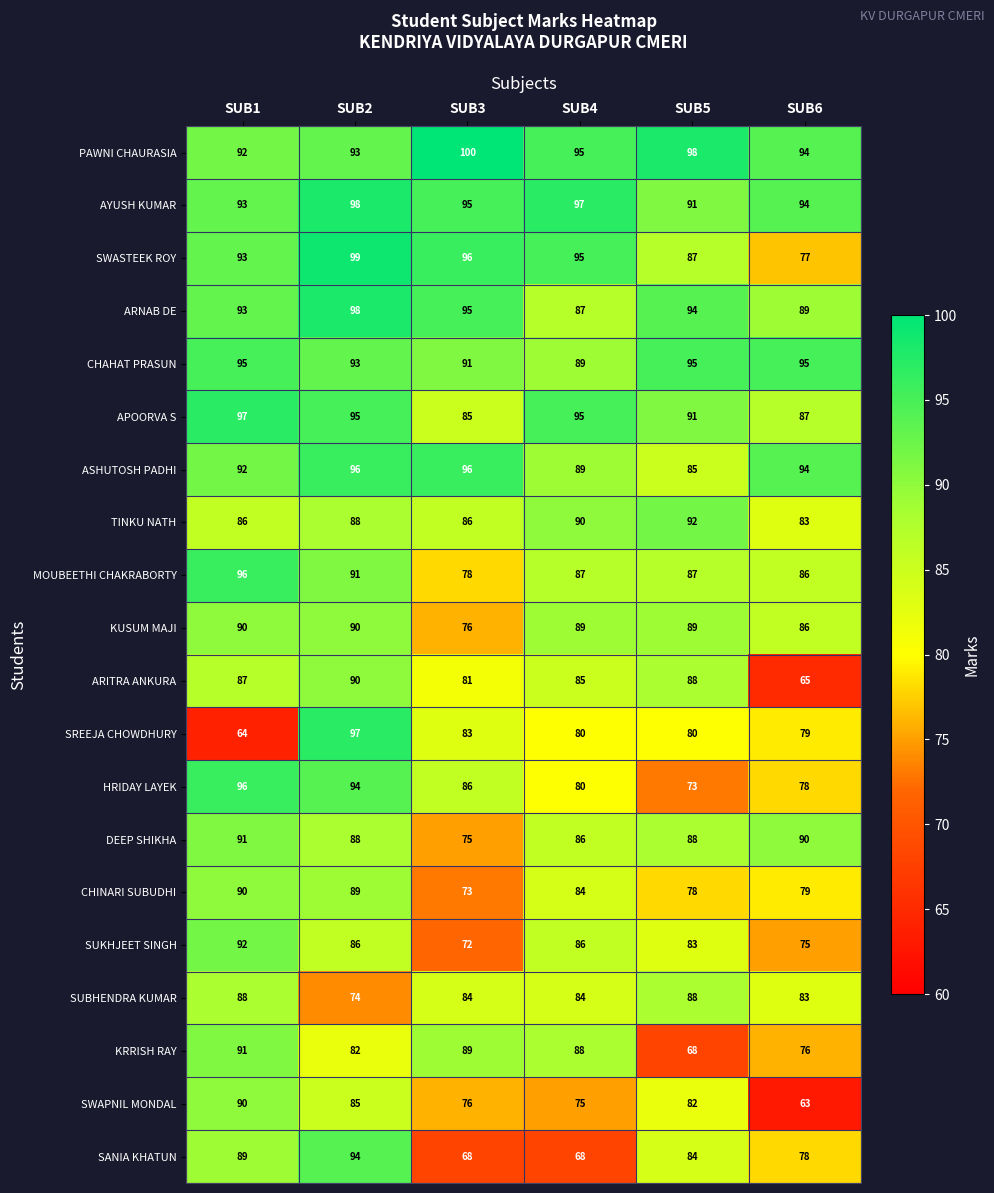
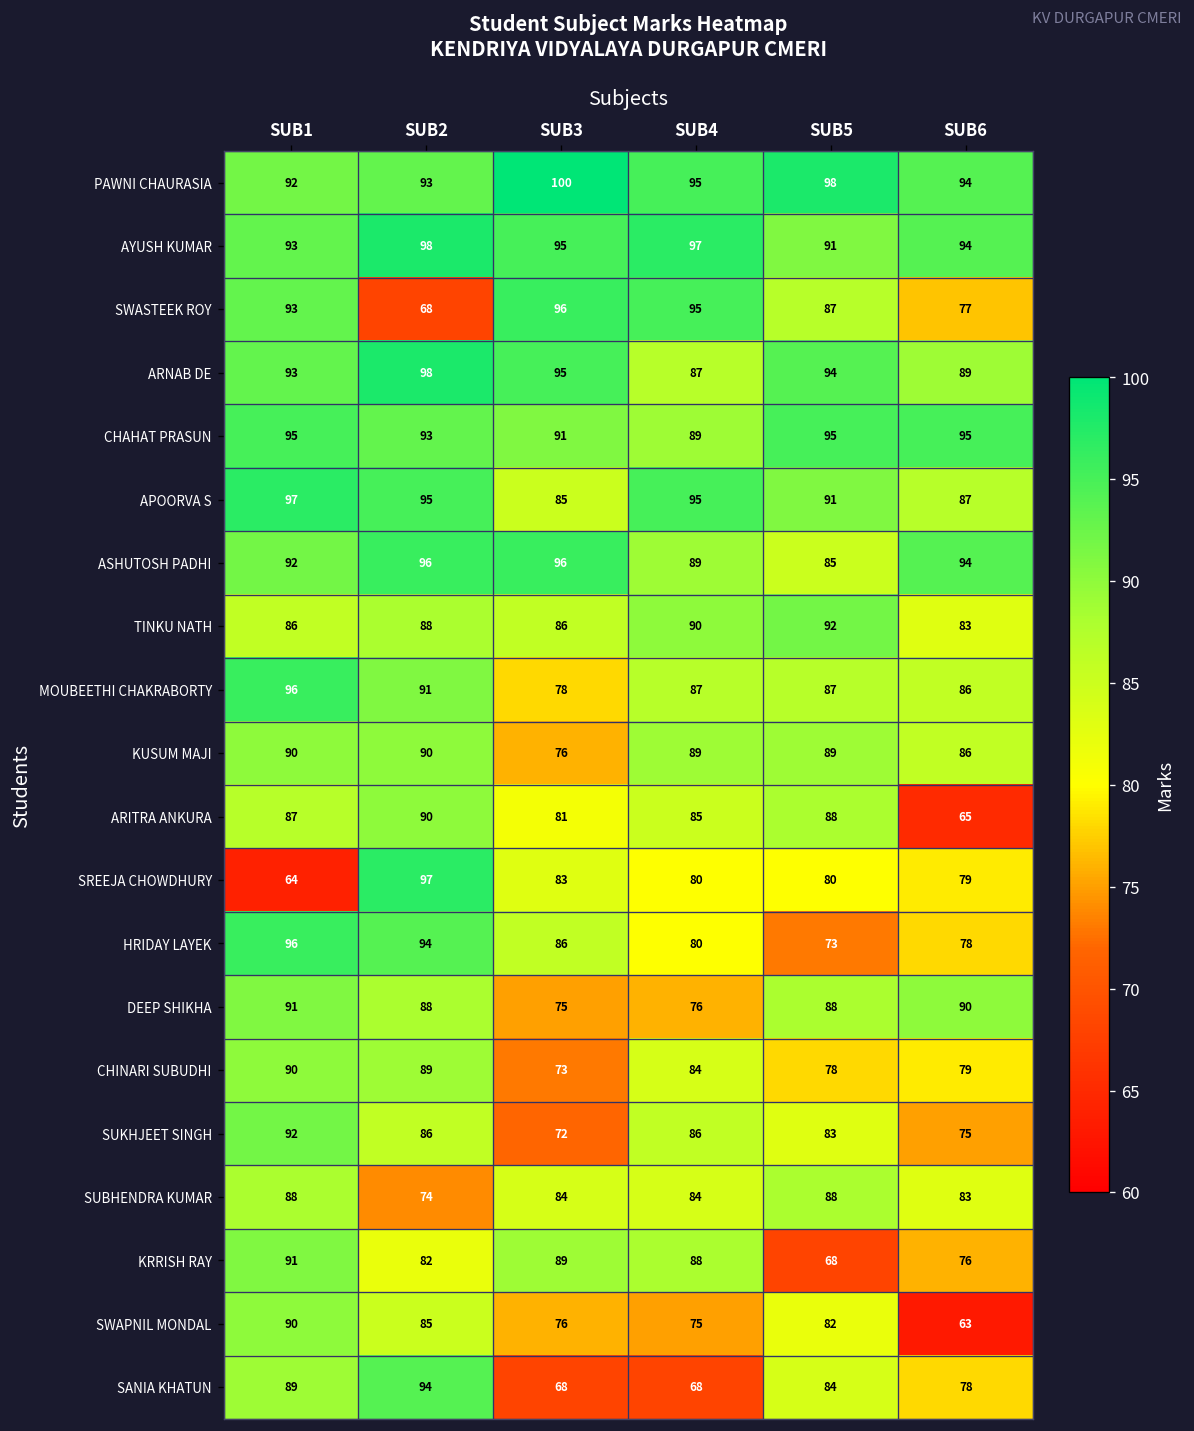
SWASTEEK ROY, SUB2: 99 -> 68
DEEP SHIKHA, SUB4: 86 -> 76
